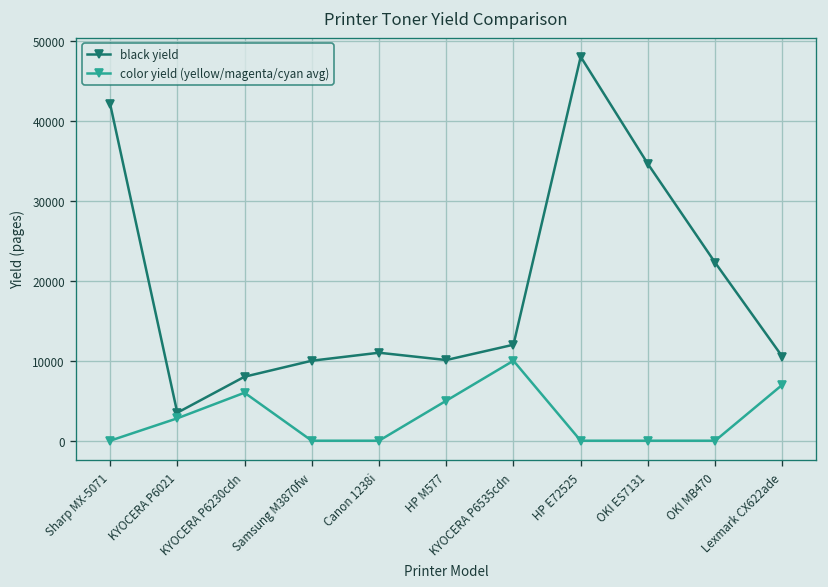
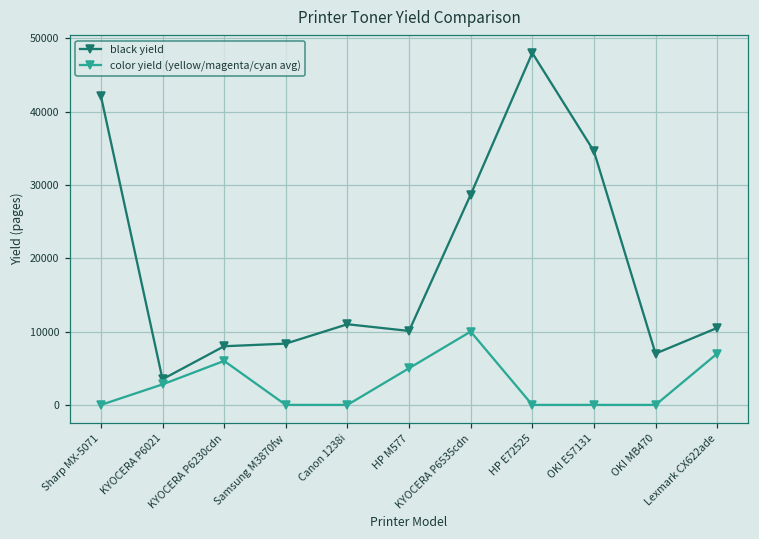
black yield, Samsung M3870fw: 10000 -> 8000
black yield, KYOCERA P6535cdn: 12000 -> 29000
black yield, OKI MB470: 22000 -> 7000
